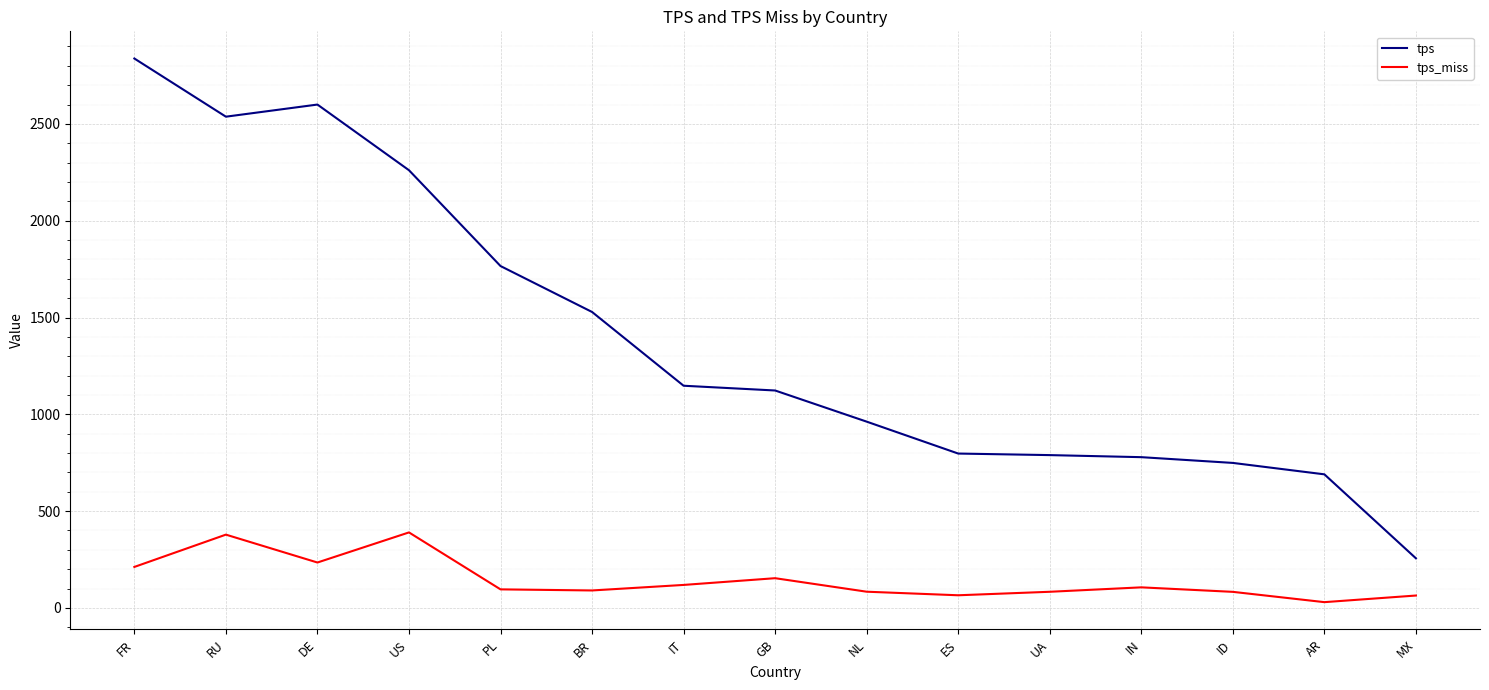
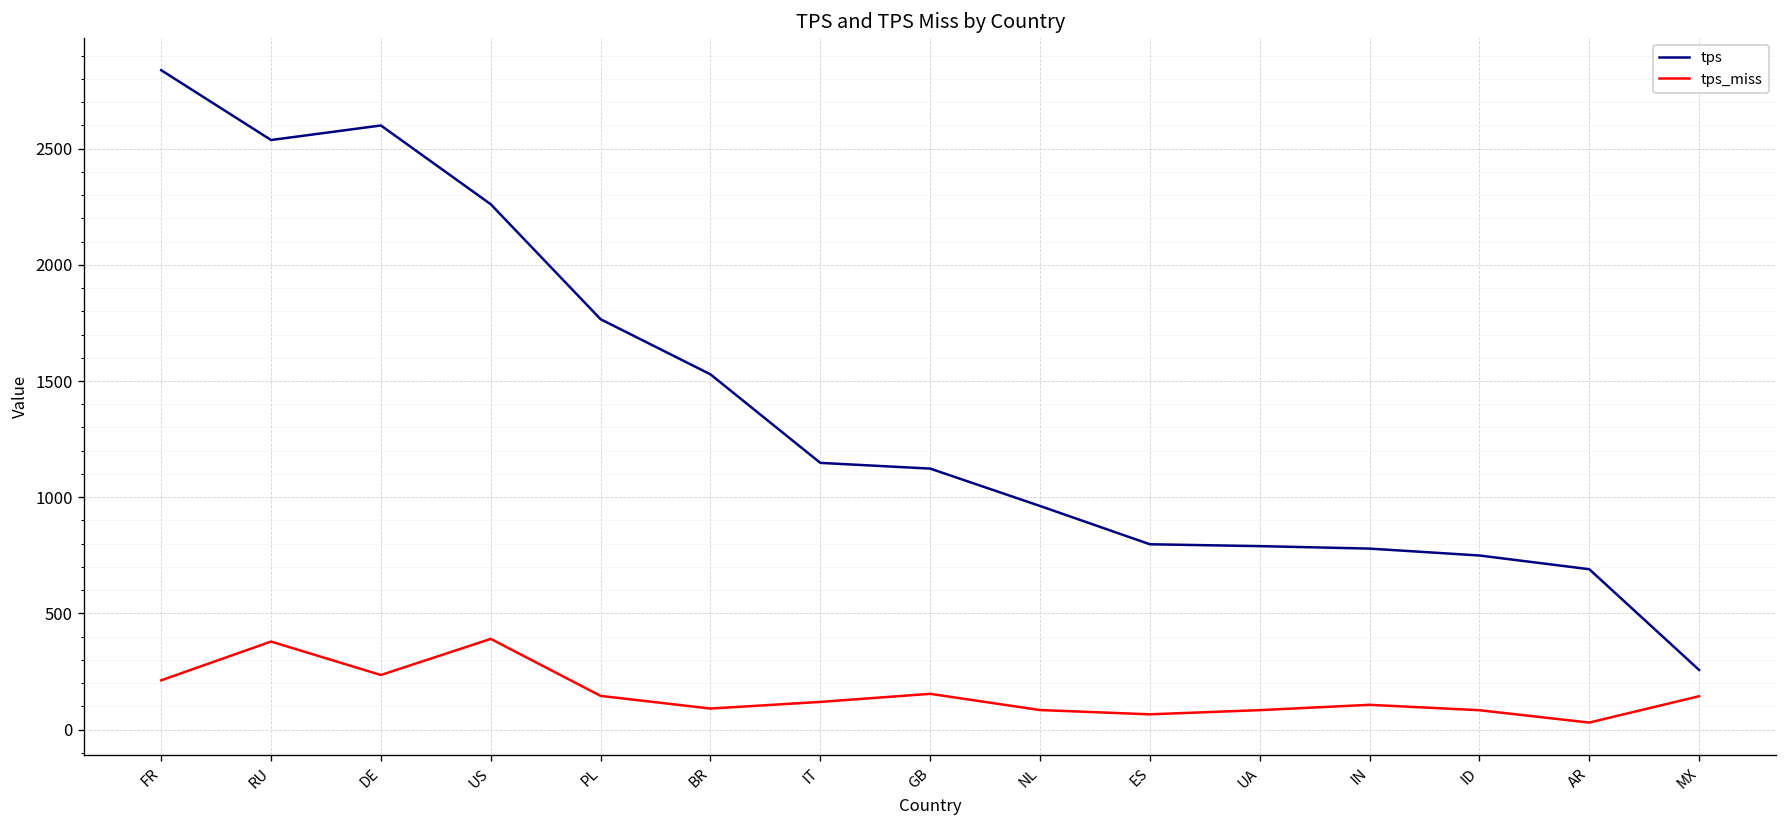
tps_miss, PL: 100 -> 140
tps_miss, MX: 60 -> 140
